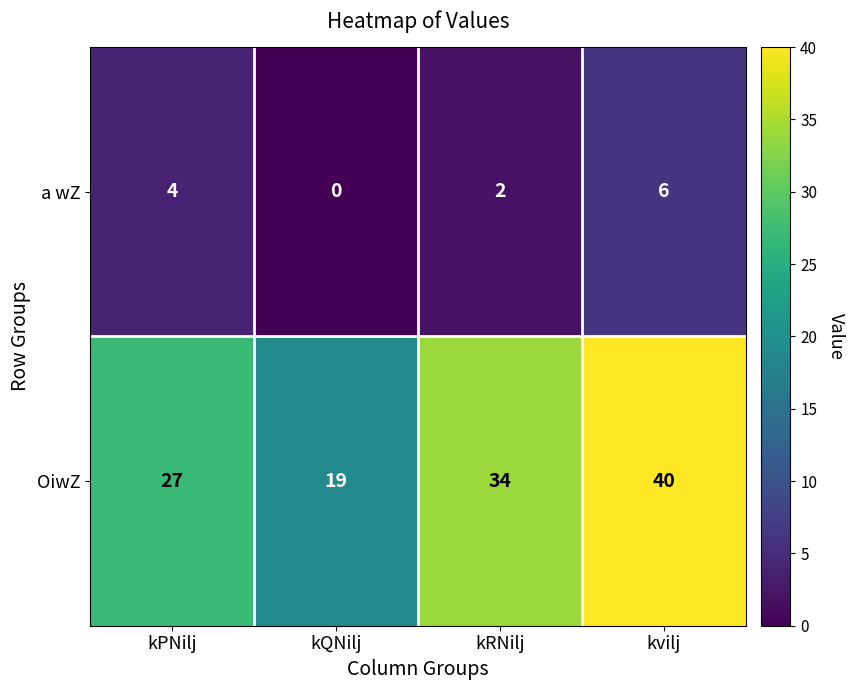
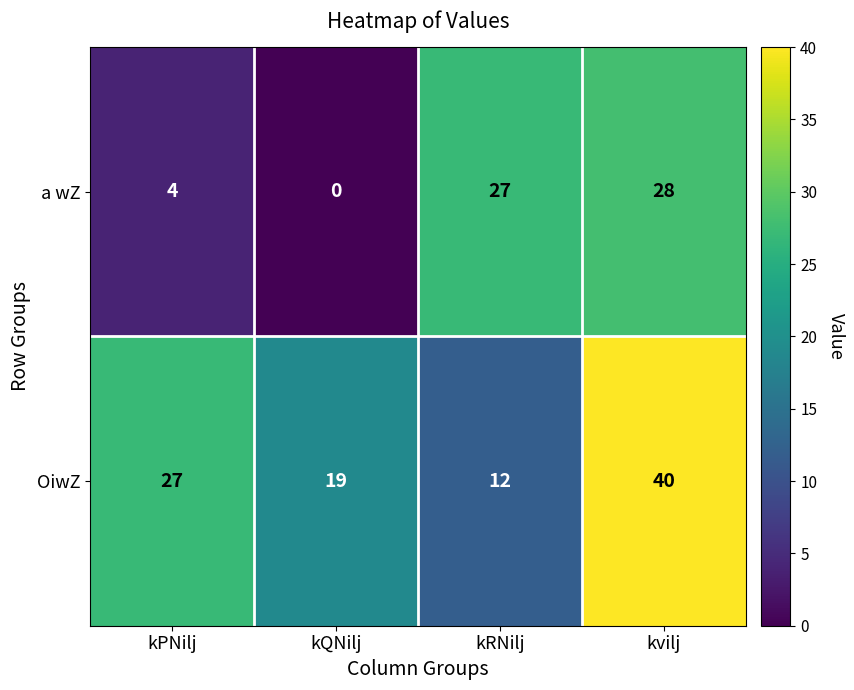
a wZ, kRNilj: 2 -> 27
a wZ, kvilj: 6 -> 28
OiwZ, kRNilj: 34 -> 12
